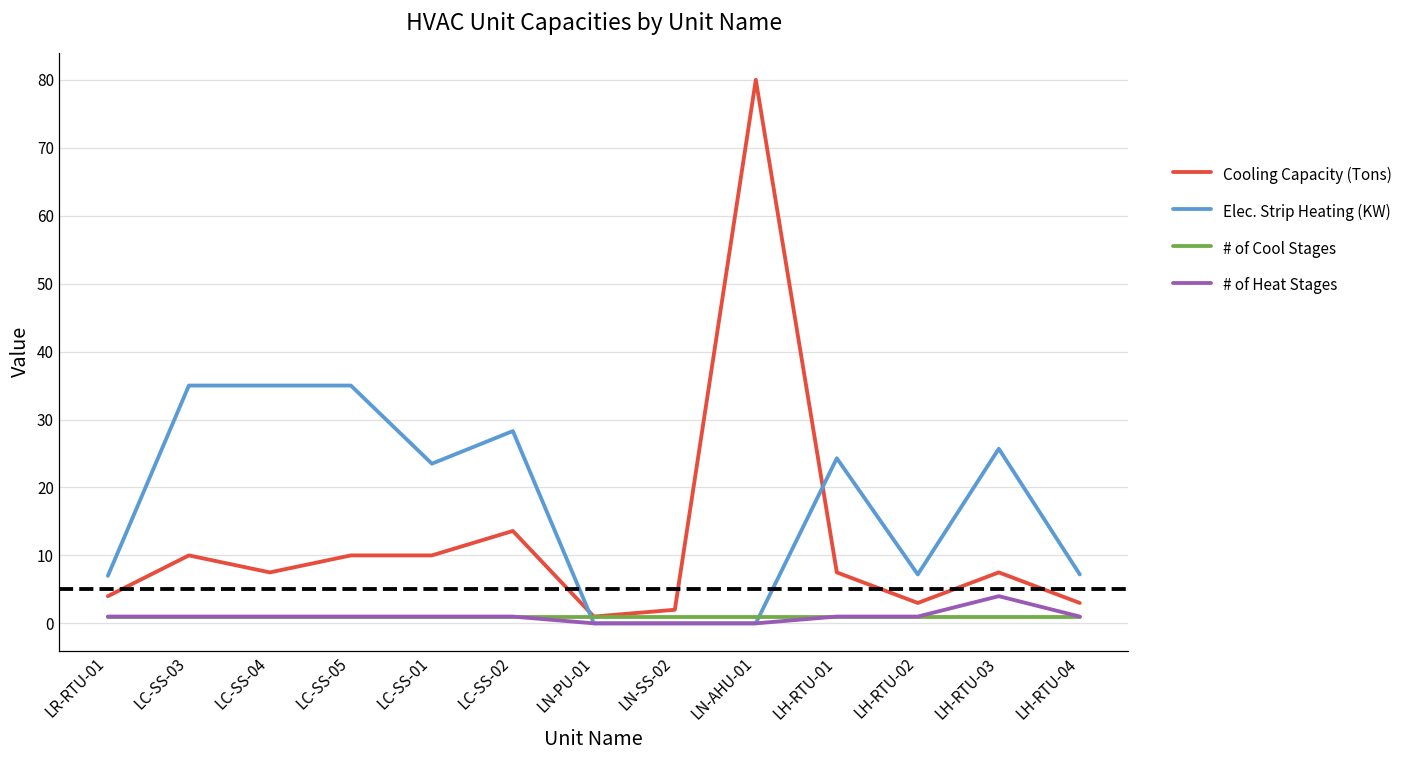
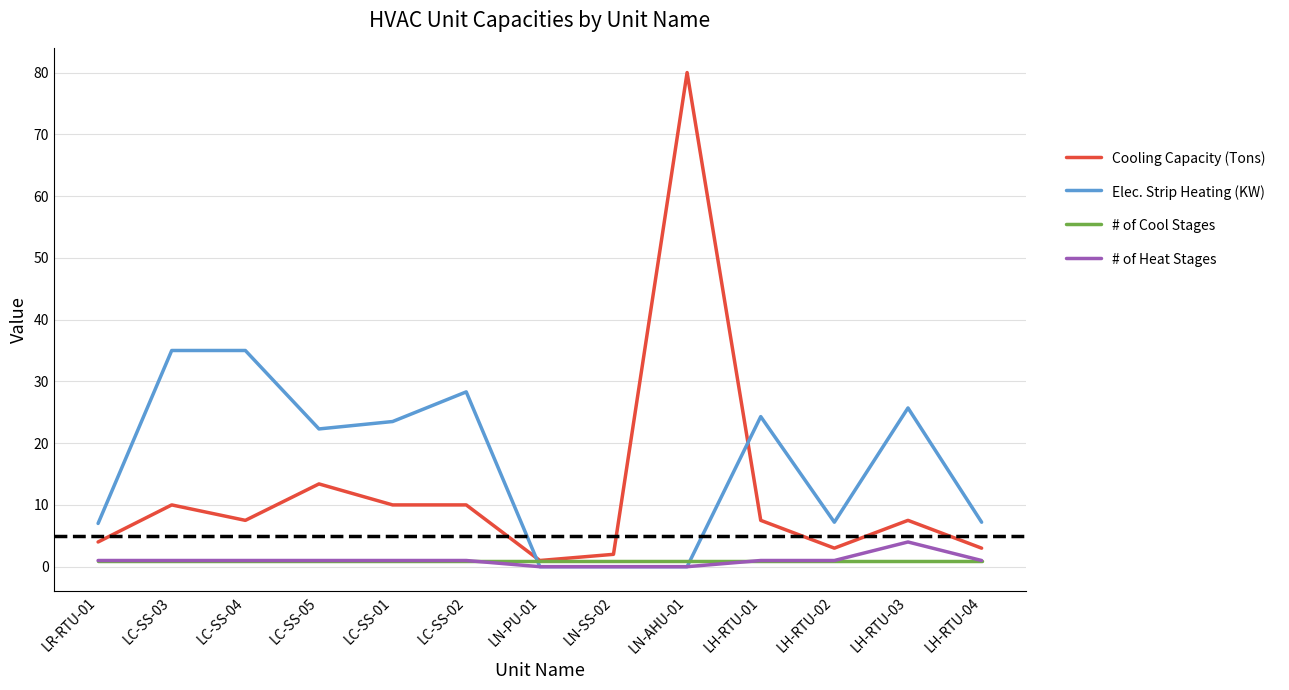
Cooling Capacity (Tons), LC-SS-05: 10 -> 13
Elec. Strip Heating (KW), LC-SS-05: 35 -> 22
Cooling Capacity (Tons), LC-SS-02: 14 -> 10
